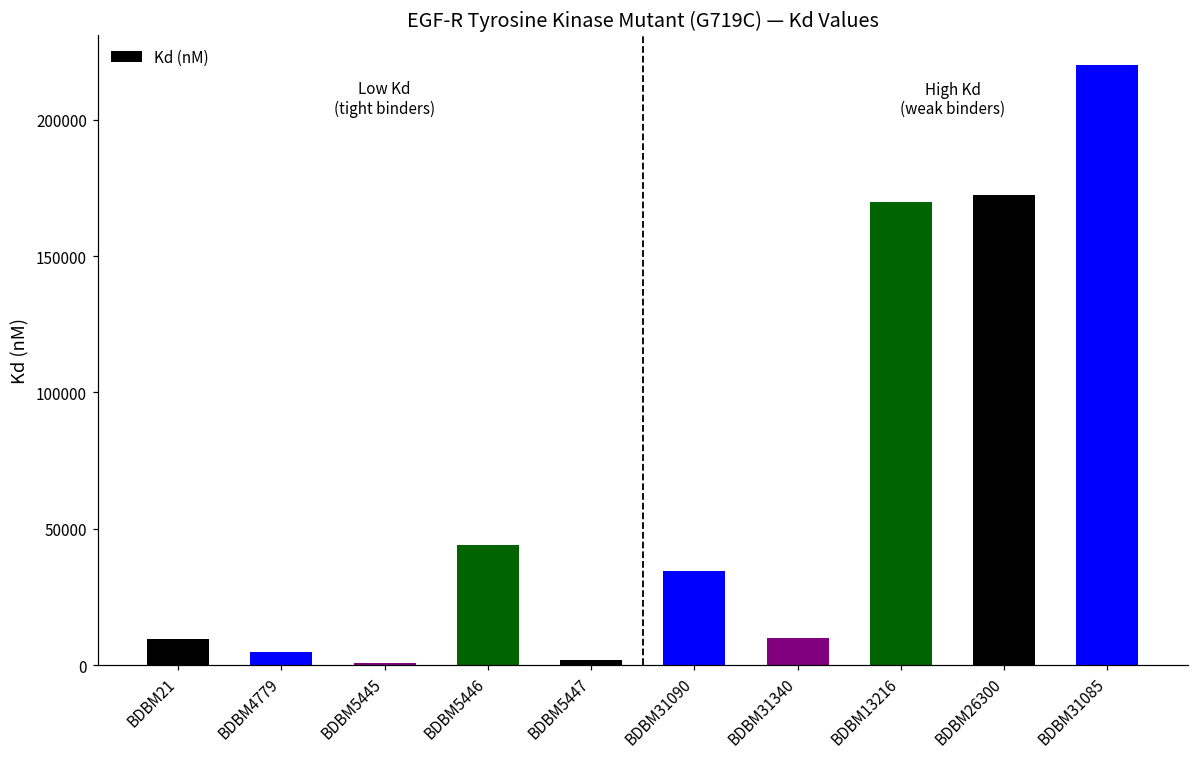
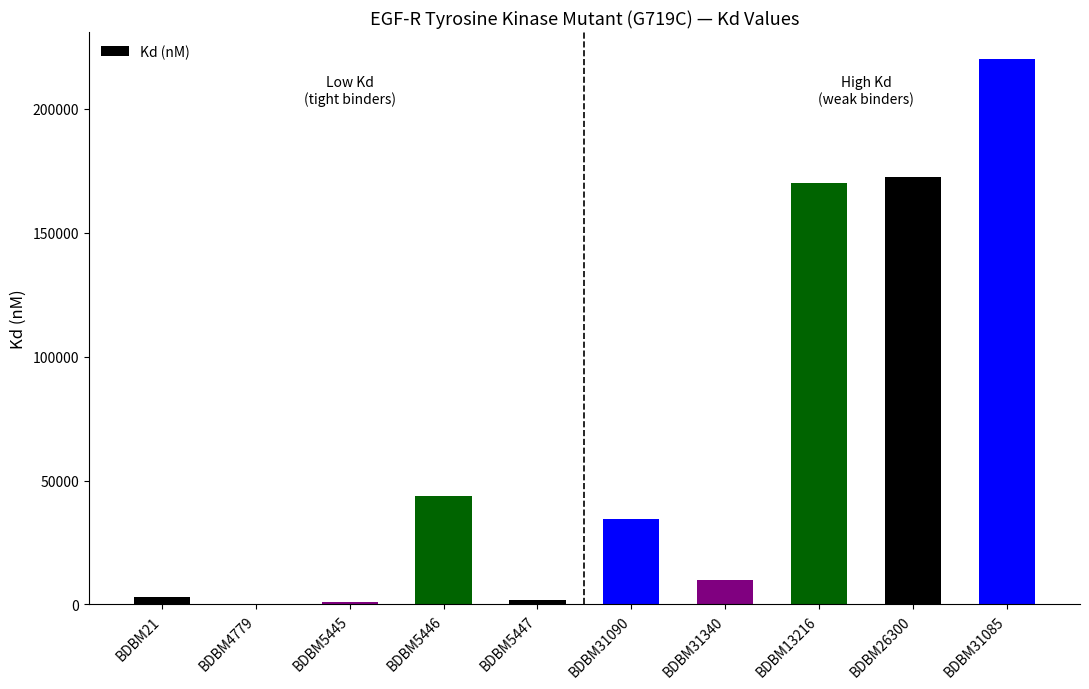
BDBM21: 10000 -> 3000
BDBM4779: 5000 -> 0
